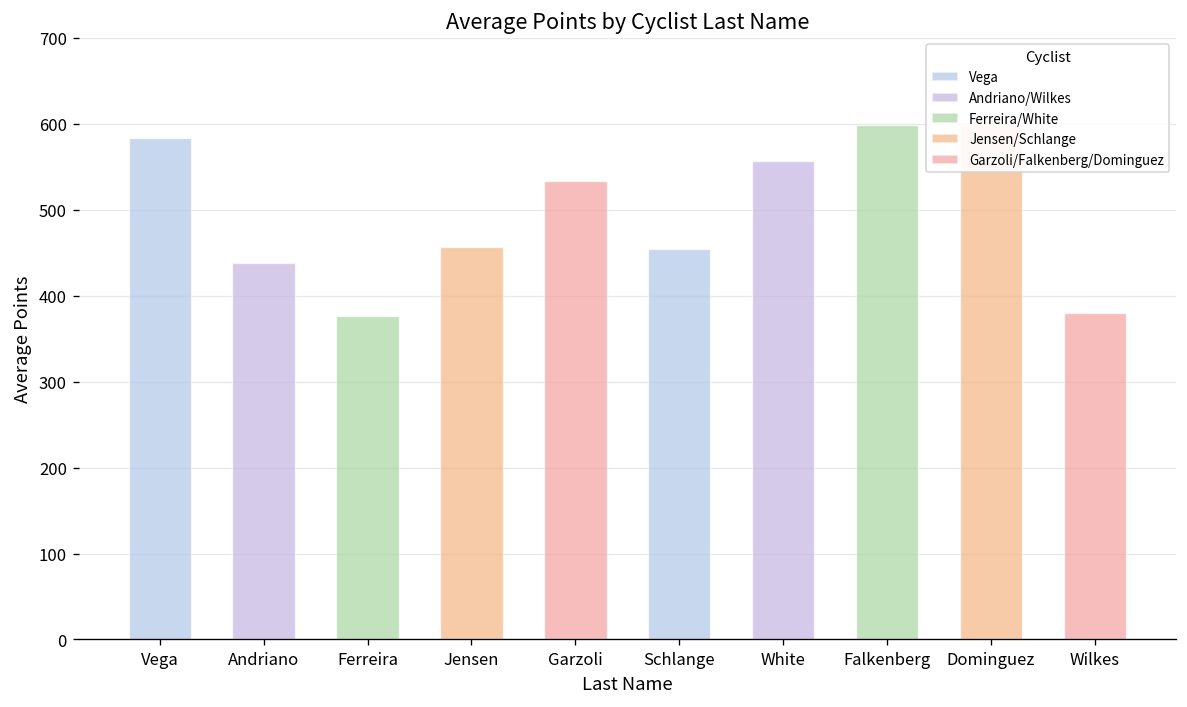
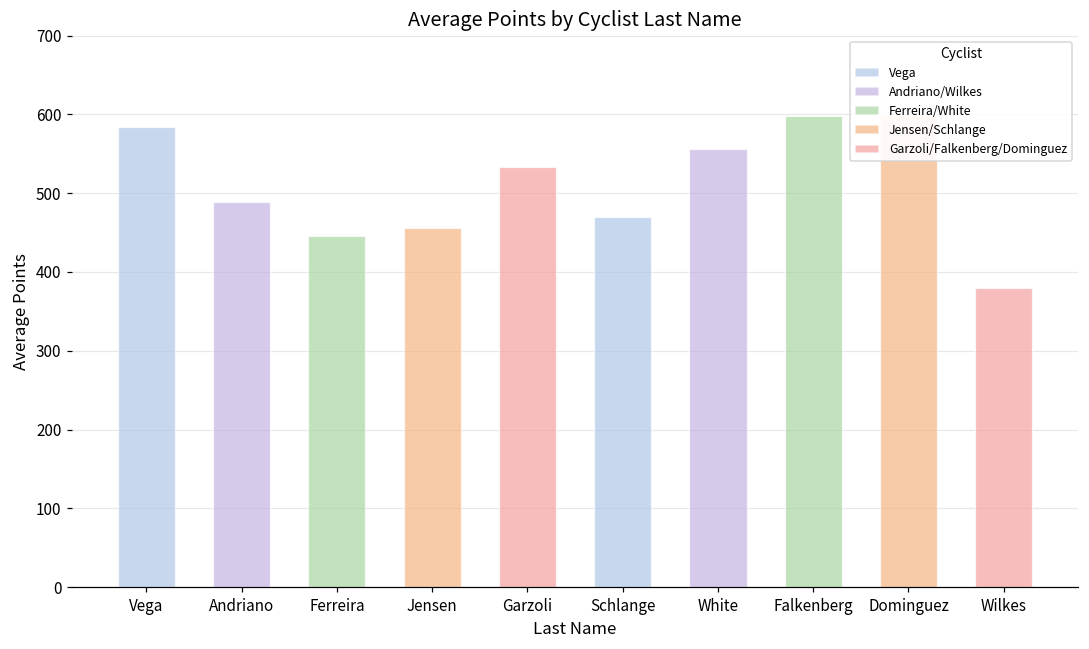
Andriano: 440 -> 490
Ferreira: 380 -> 450
Schlange: 450 -> 470
